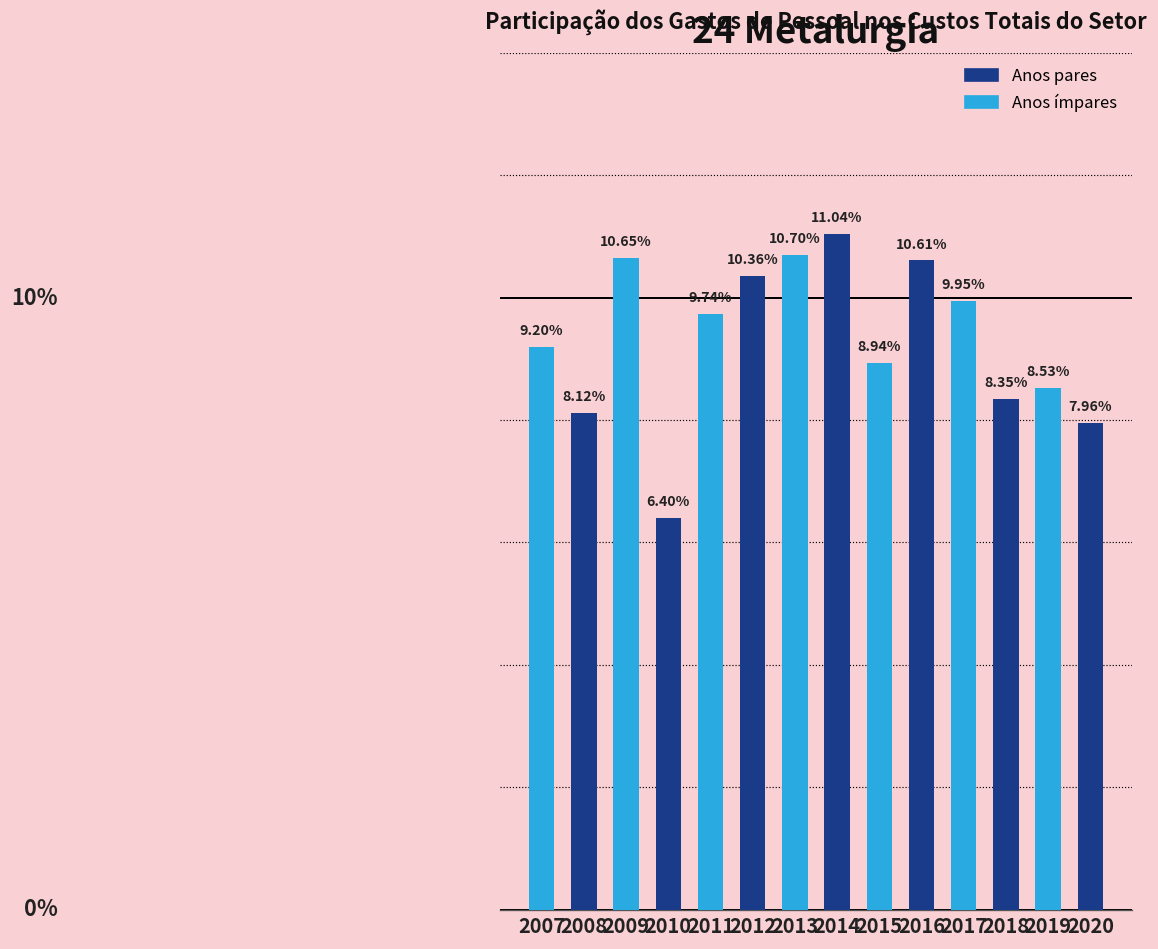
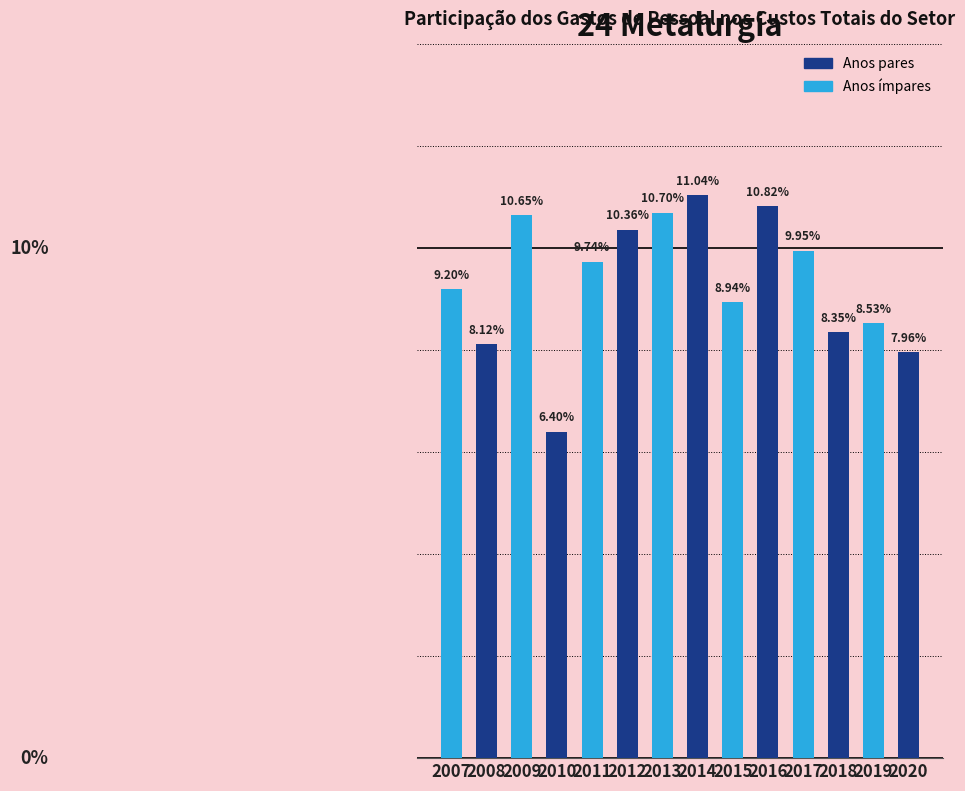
2016: 10.61% -> 10.82%
